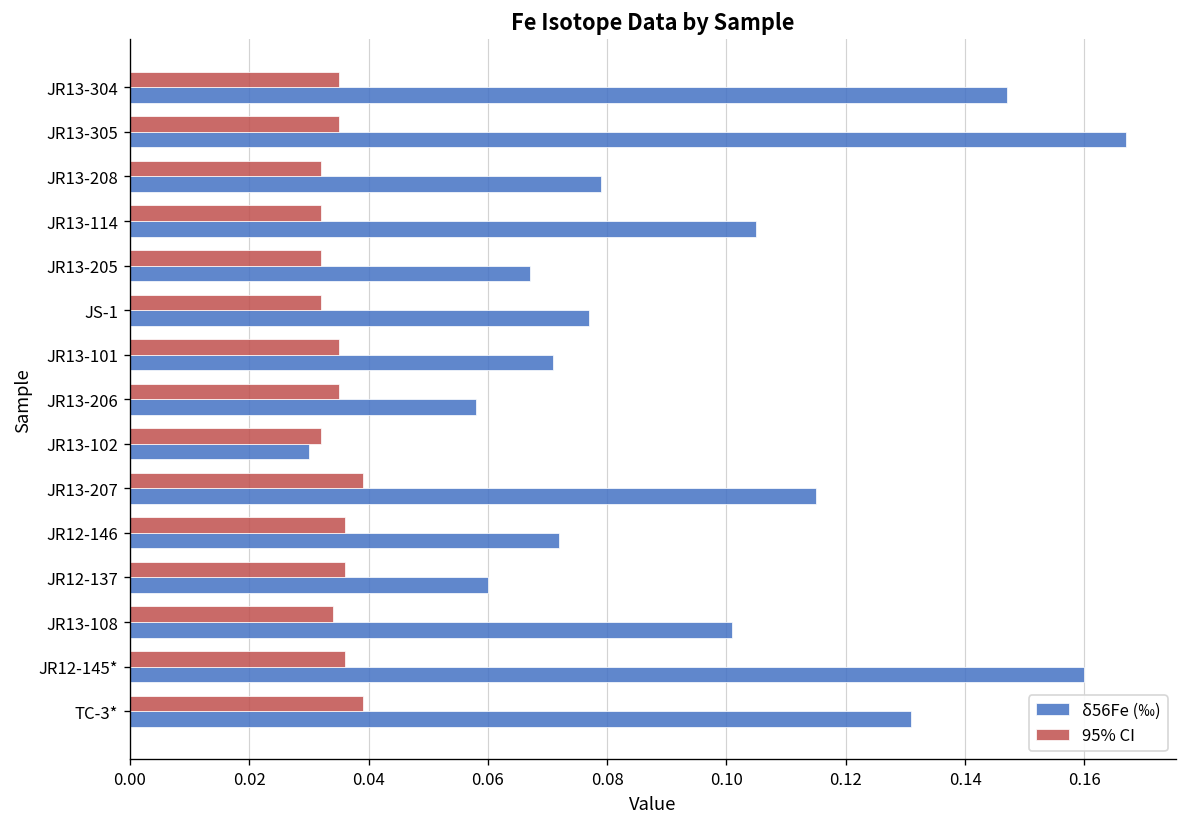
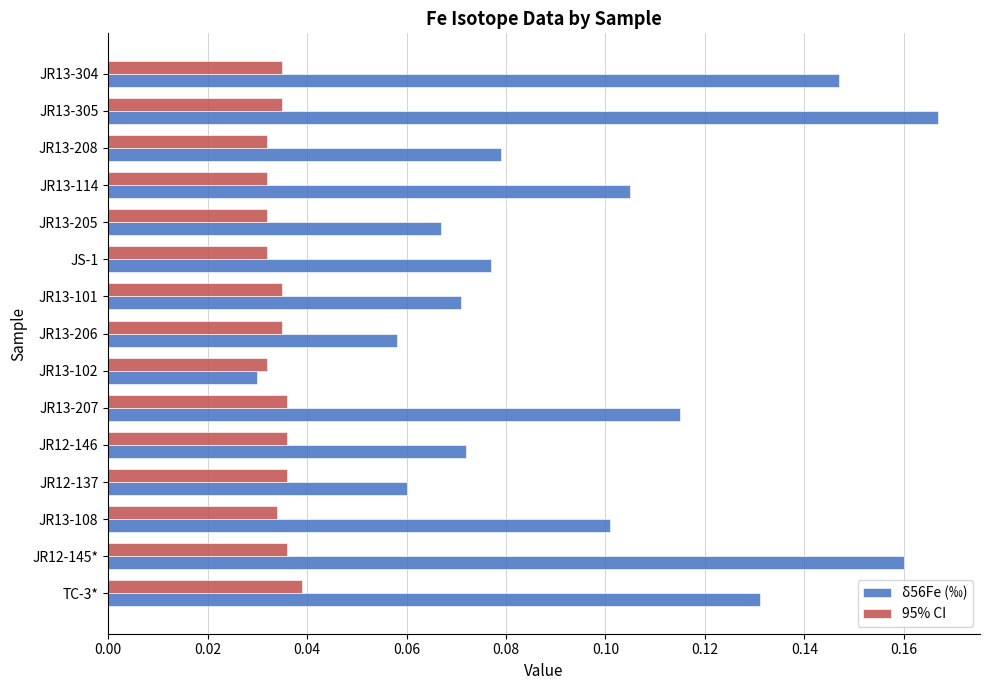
95% CI, JR13-207: 0.039 -> 0.036
